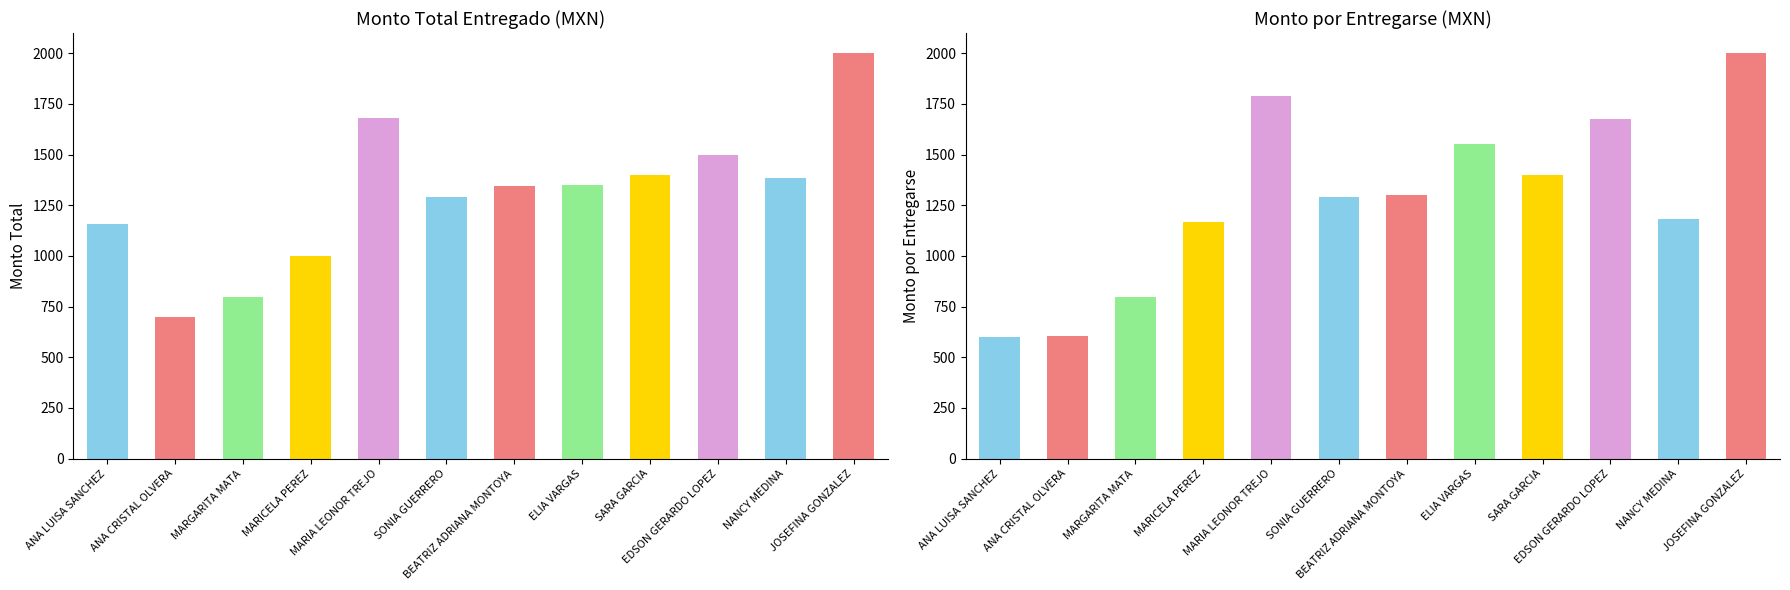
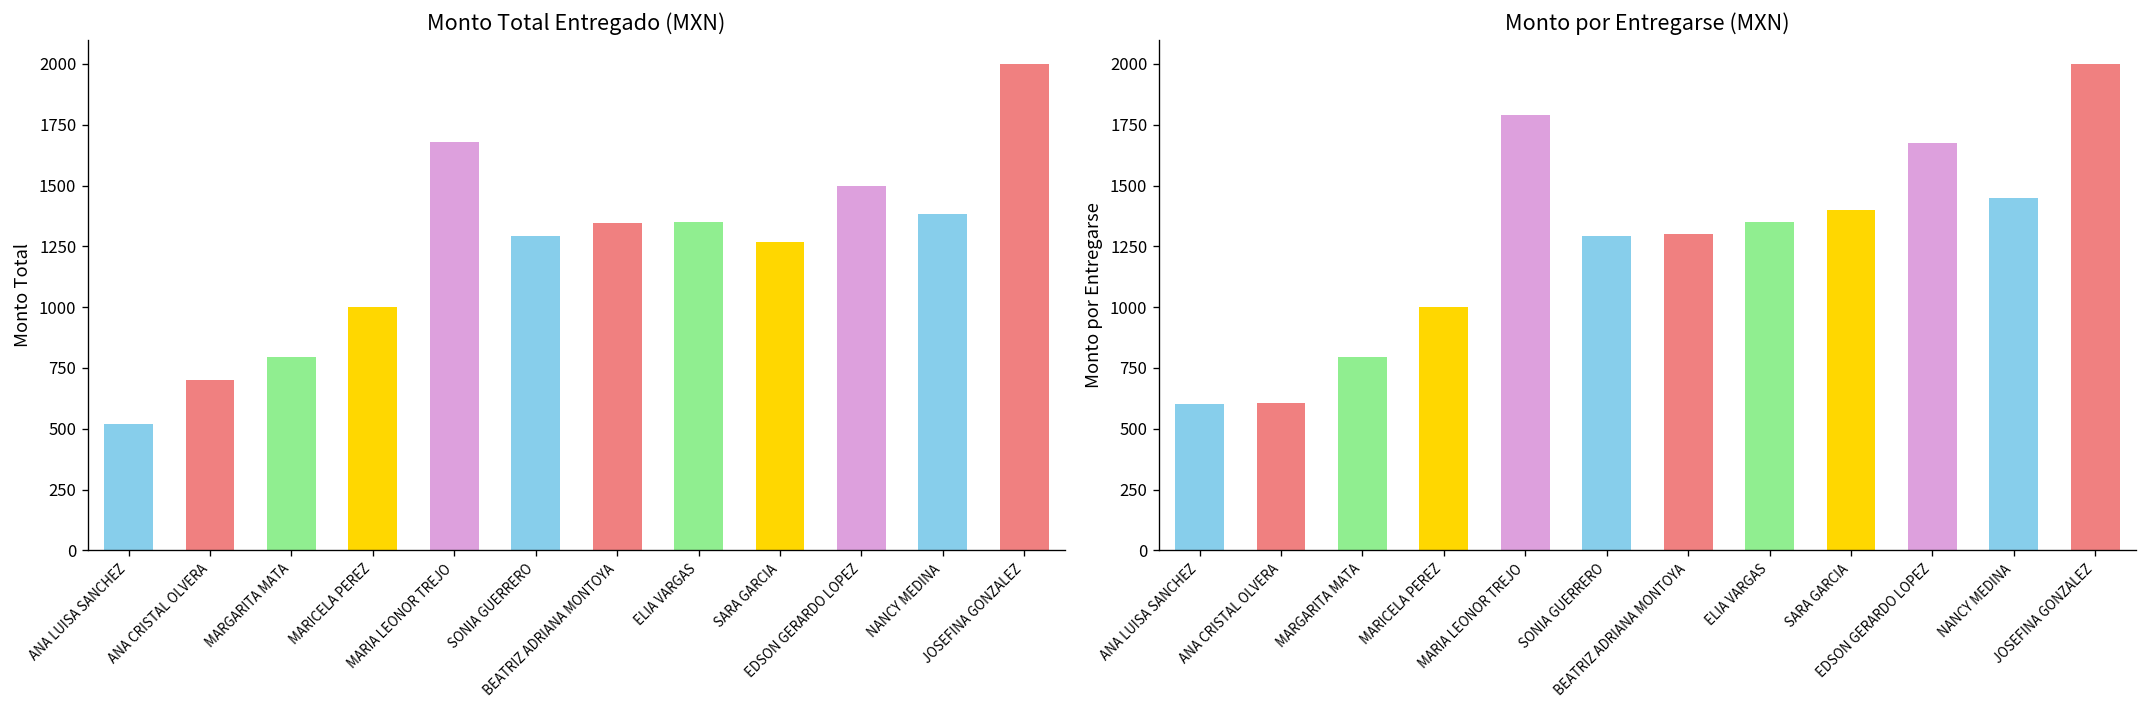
Monto Total Entregado (MXN), ANA LUISA SANCHEZ: 1160 -> 520
Monto Total Entregado (MXN), SARA GARCIA: 1400 -> 1270
Monto por Entregarse (MXN), MARICELA PEREZ: 1170 -> 1000
Monto por Entregarse (MXN), ELIA VARGAS: 1550 -> 1350
Monto por Entregarse (MXN), NANCY MEDINA: 1180 -> 1450
